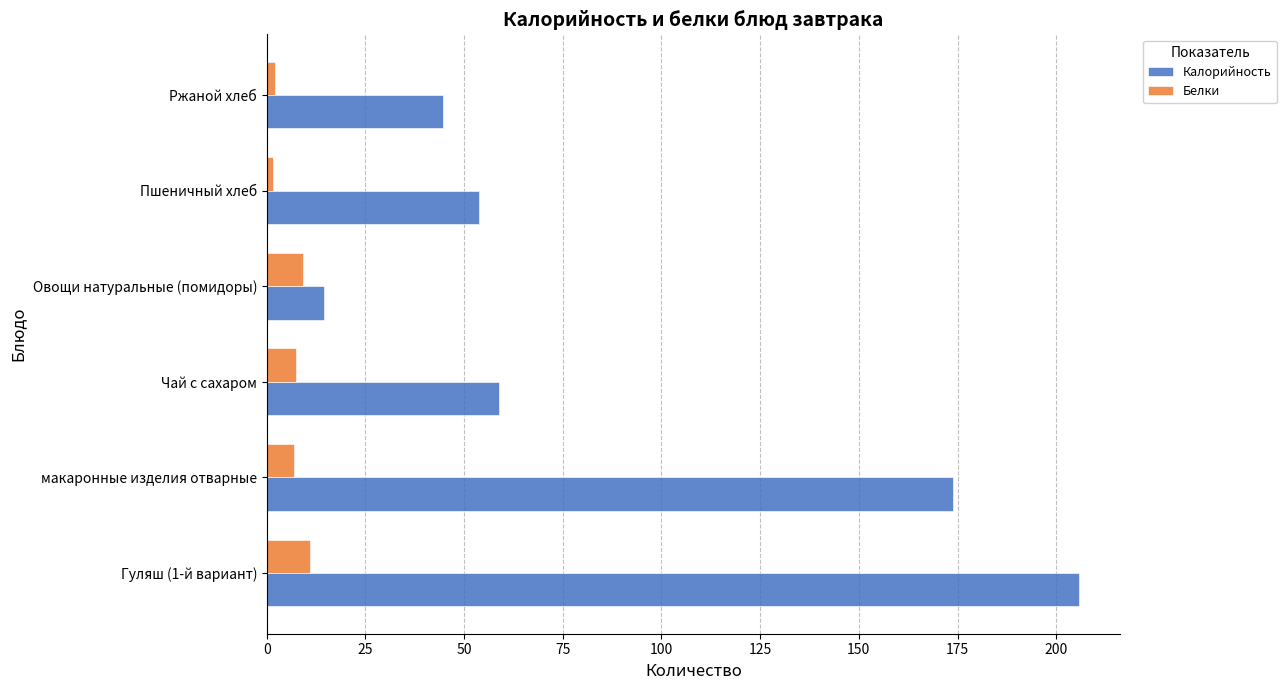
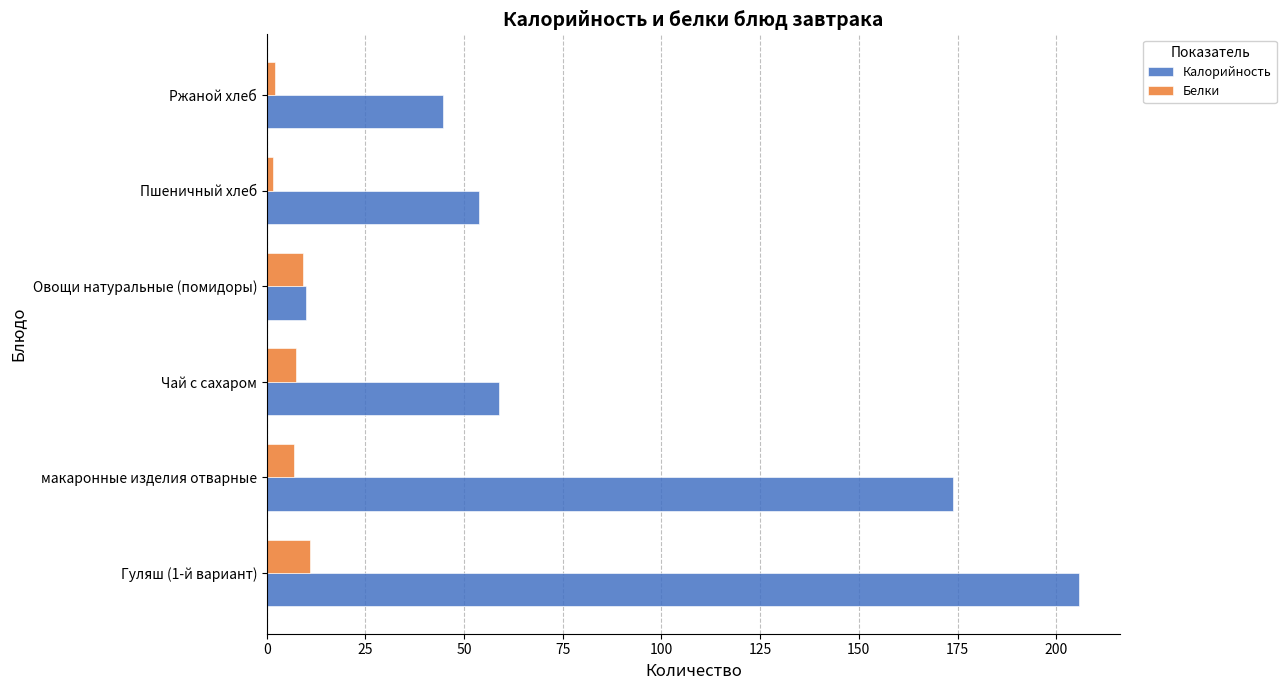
Калорийность, Овощи натуральные (помидоры): 14 -> 10
